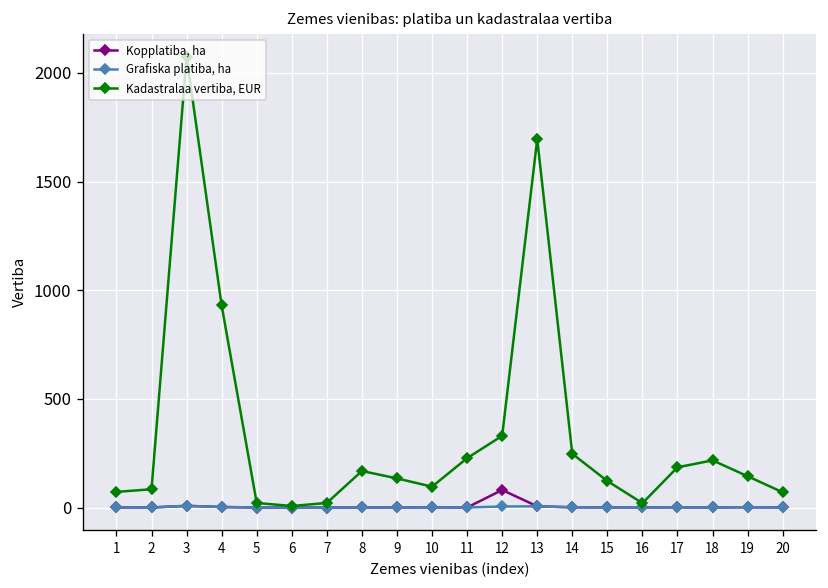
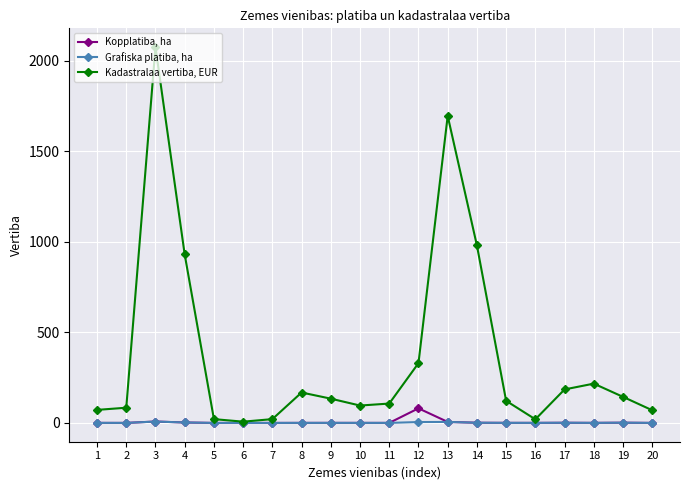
Kadastralaa vertiba, EUR, 11: 230 -> 110
Kadastralaa vertiba, EUR, 14: 250 -> 980
